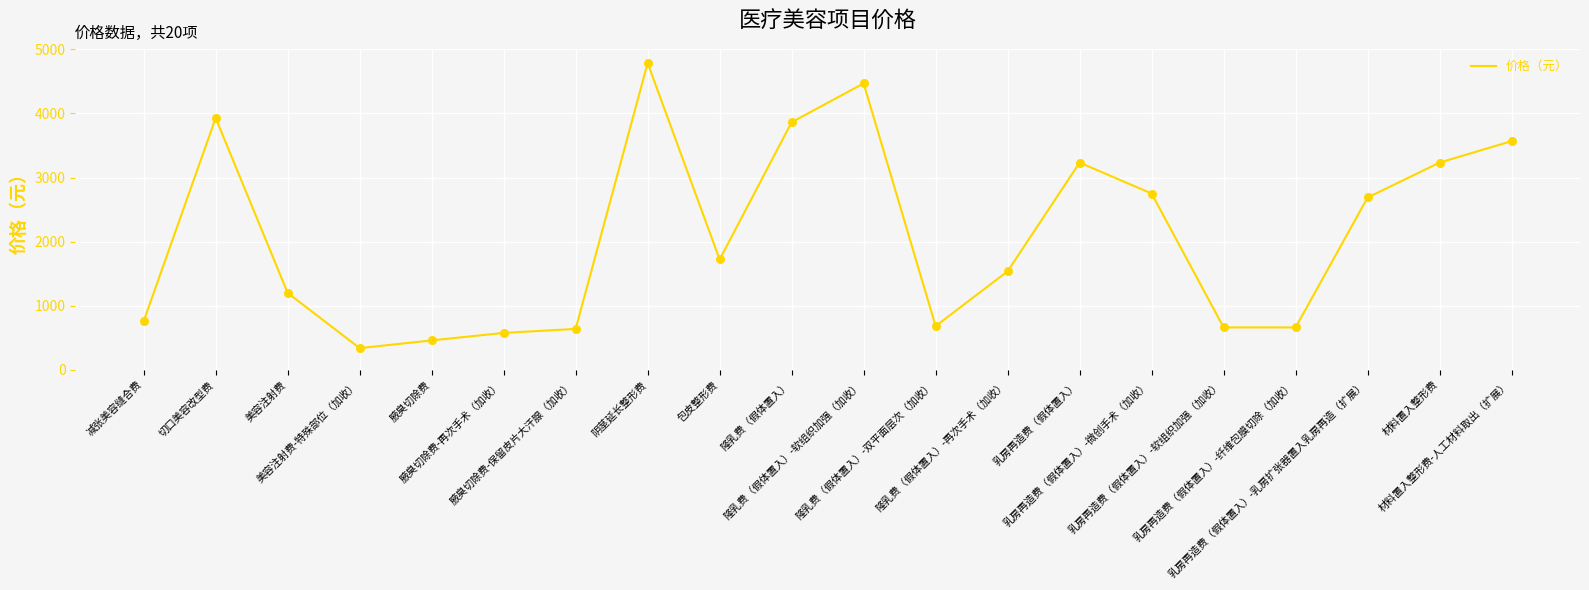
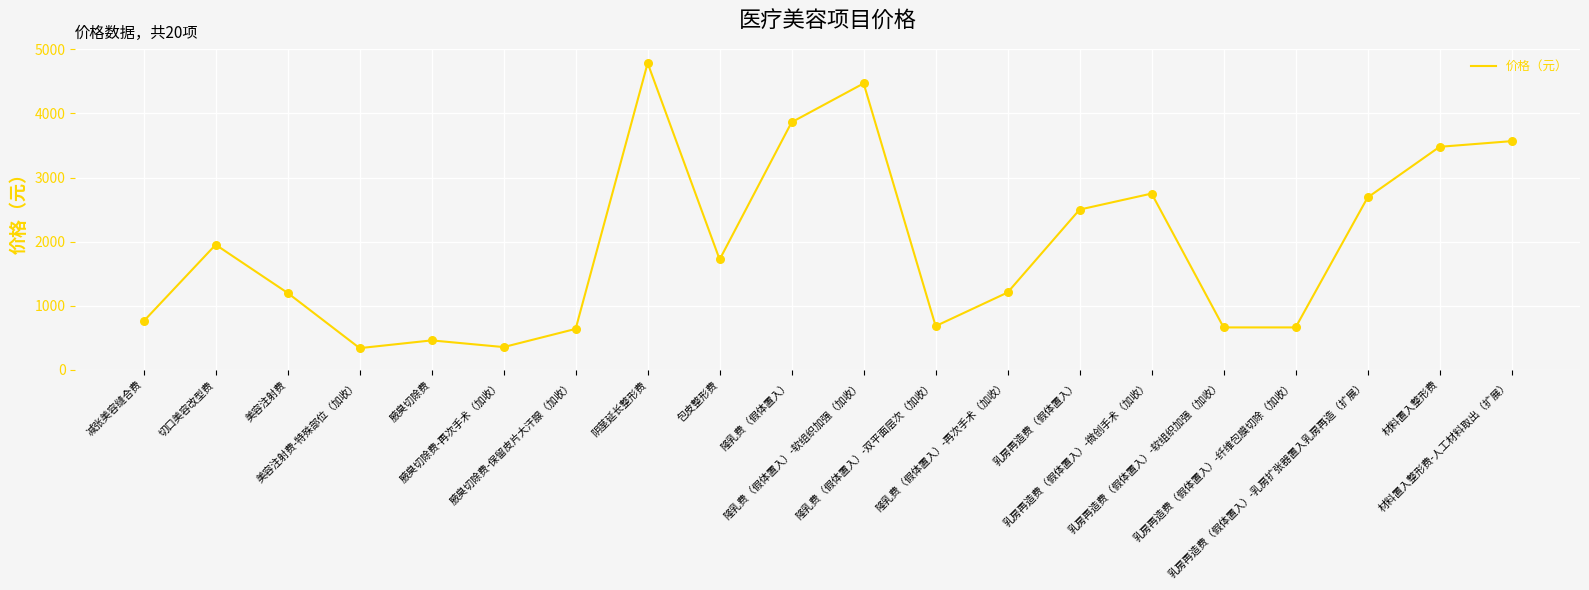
切口美容改型费: 3900 -> 2000
腋臭切除费-再次手术（加收）: 600 -> 400
隆乳费（假体置入）-再次手术（加收）: 1500 -> 1200
乳房再造费（假体置入）: 3200 -> 2500
材料置入整形费: 3200 -> 3500
